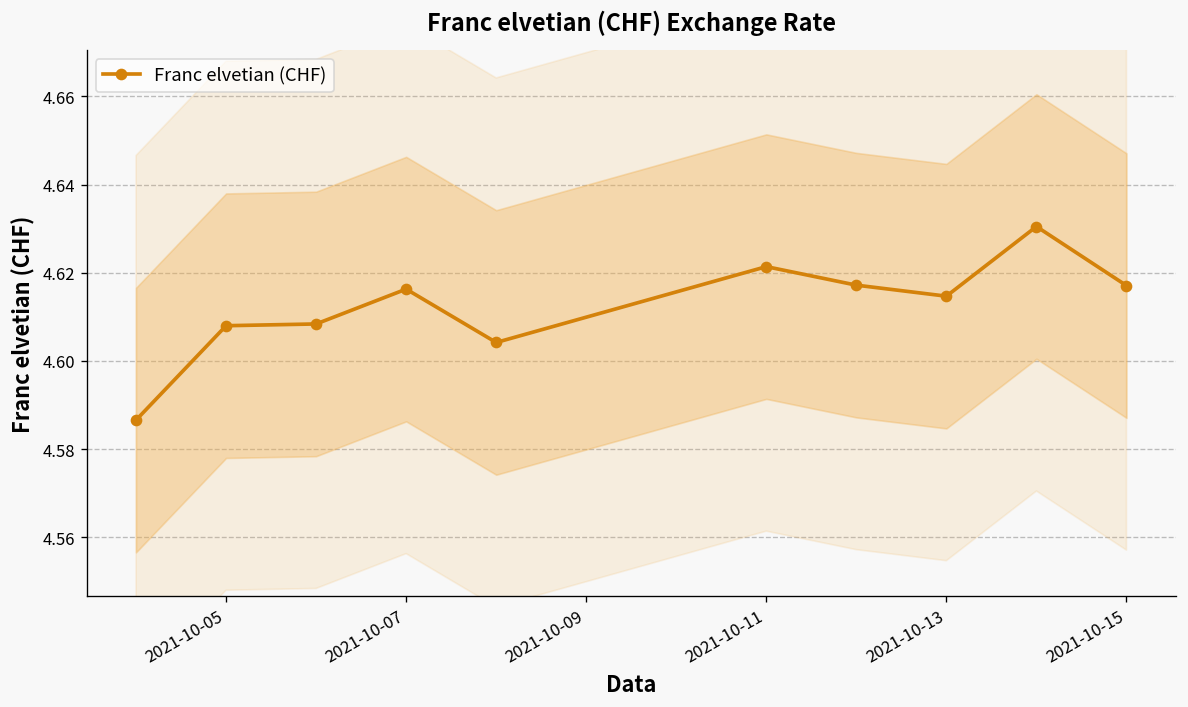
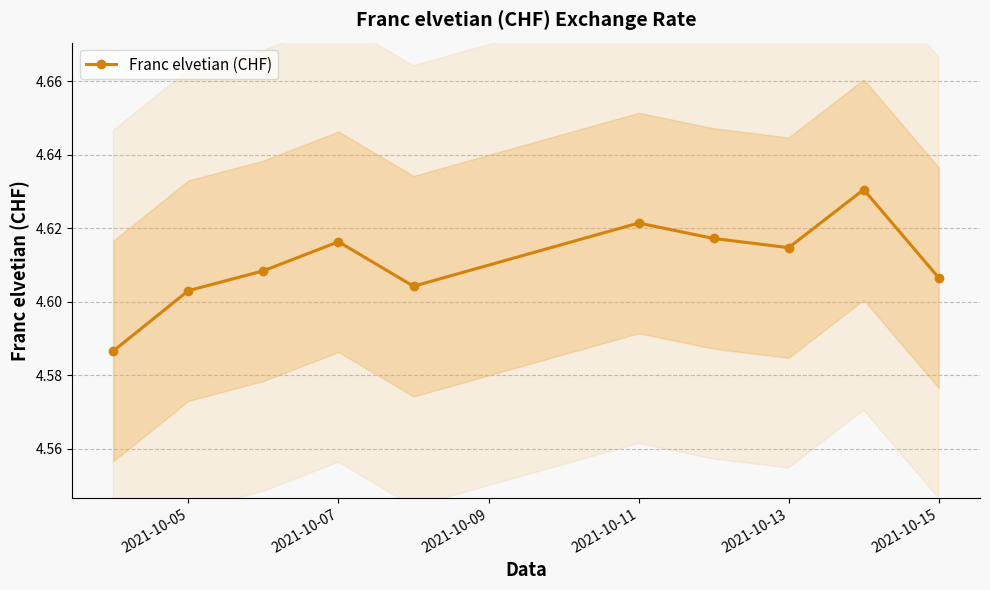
Franc elvetian (CHF), 2021-10-05: 4.608 -> 4.603
Franc elvetian (CHF), 2021-10-15: 4.617 -> 4.607
